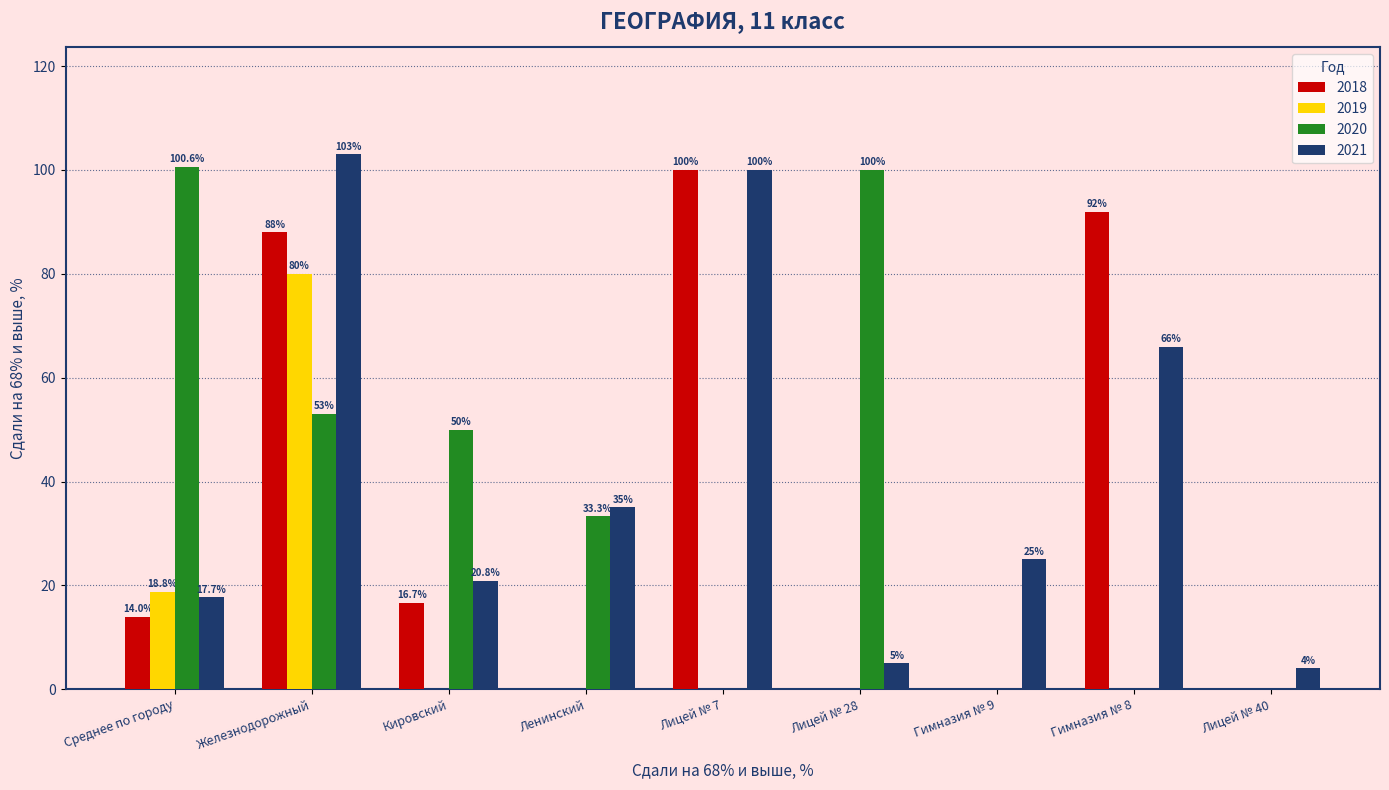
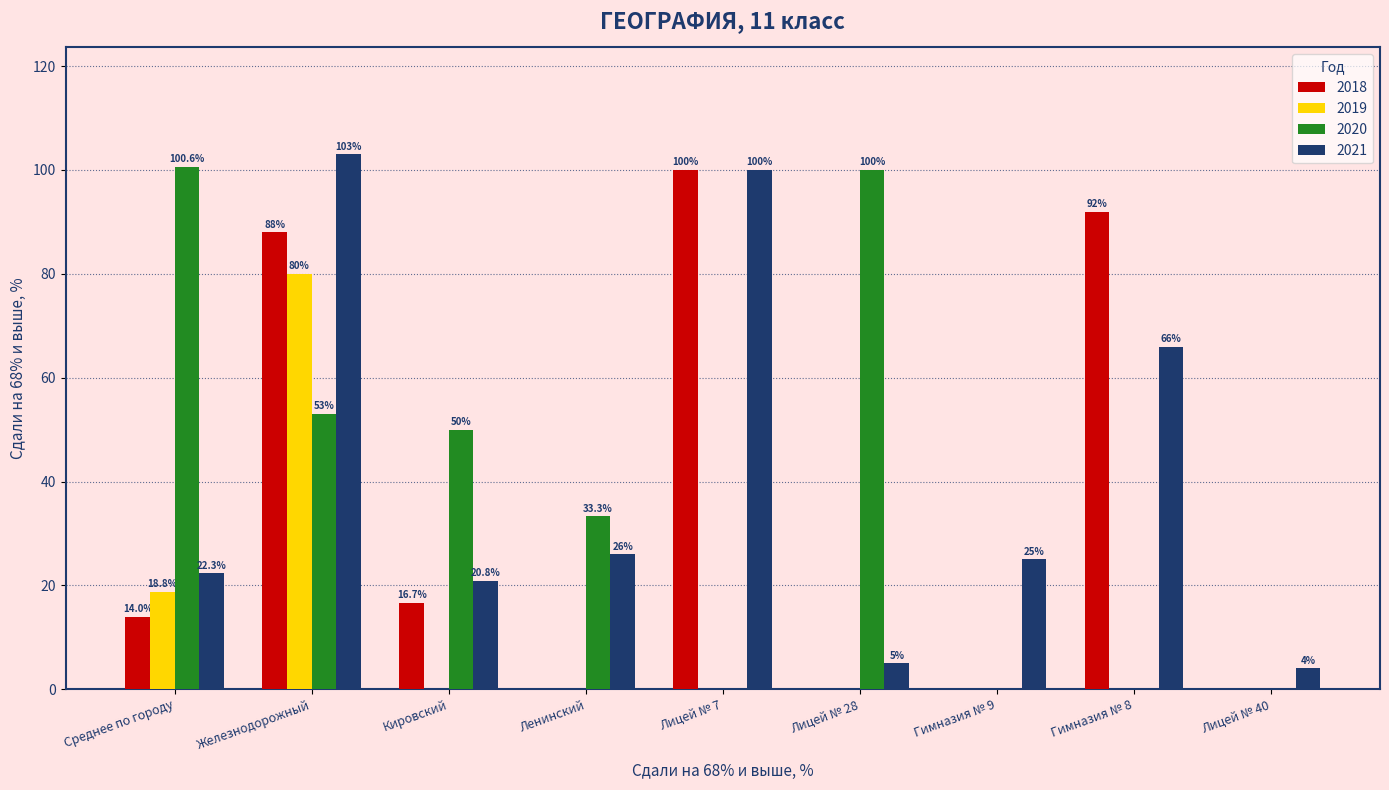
2021, Среднее по городу: 17.7% -> 22.3%
2021, Ленинский: 35% -> 26%
